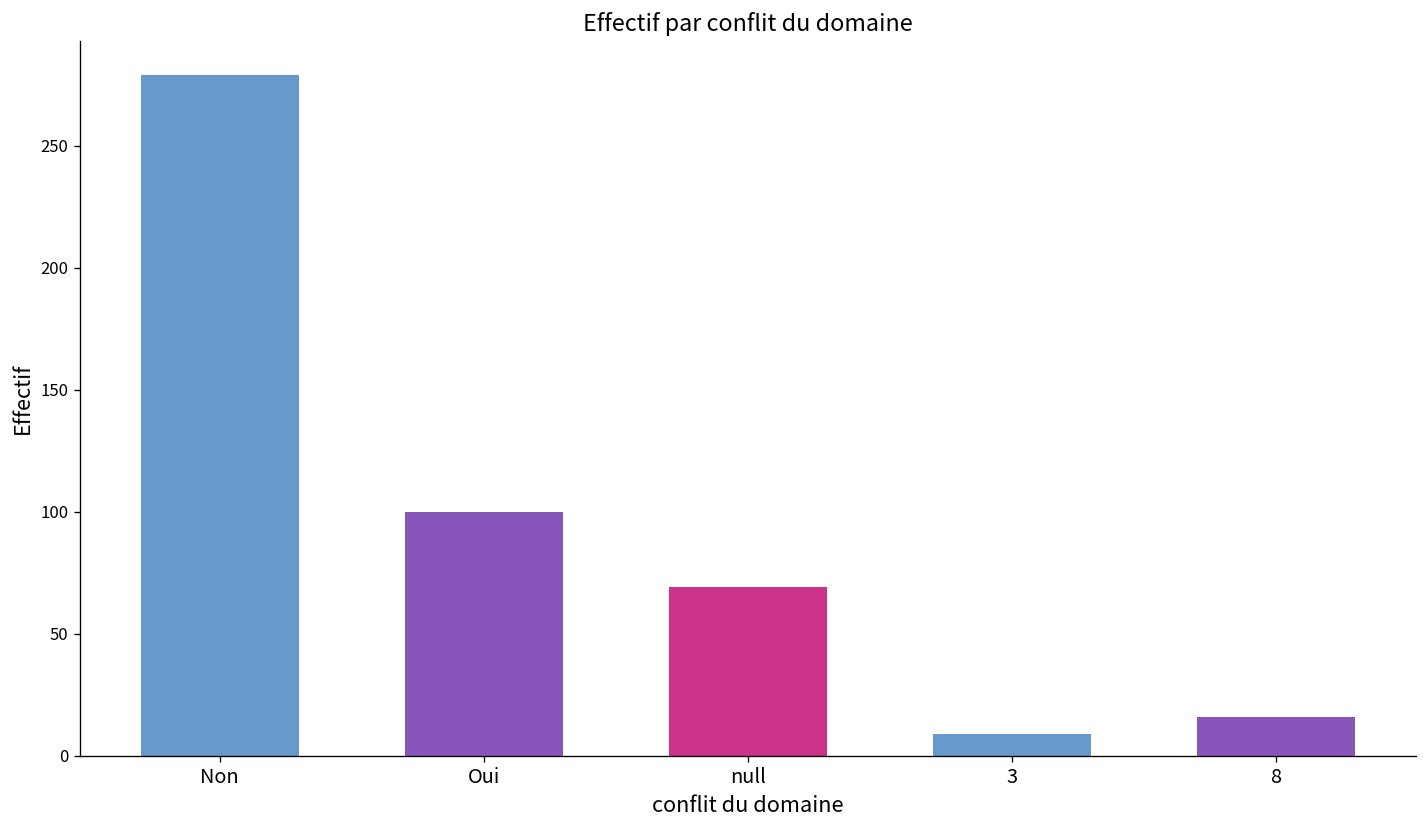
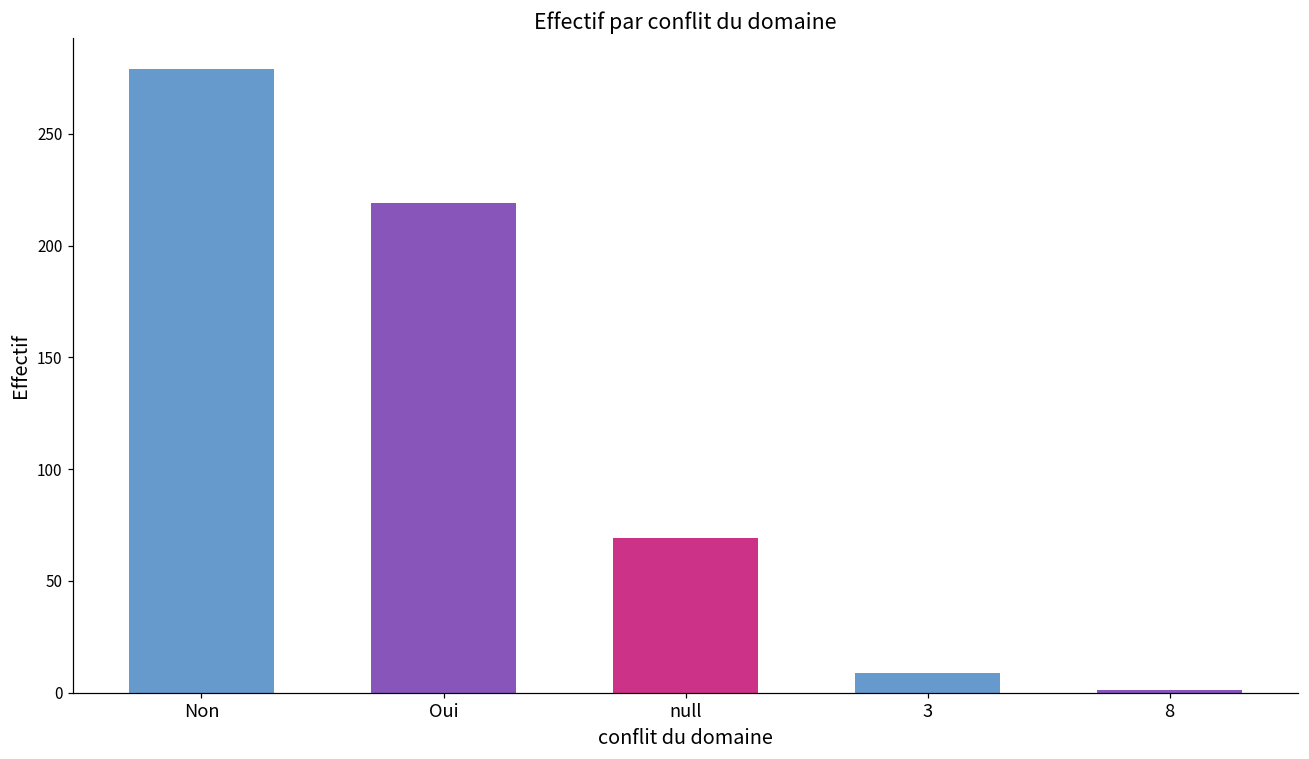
Oui: 100 -> 219
8: 16 -> 1
